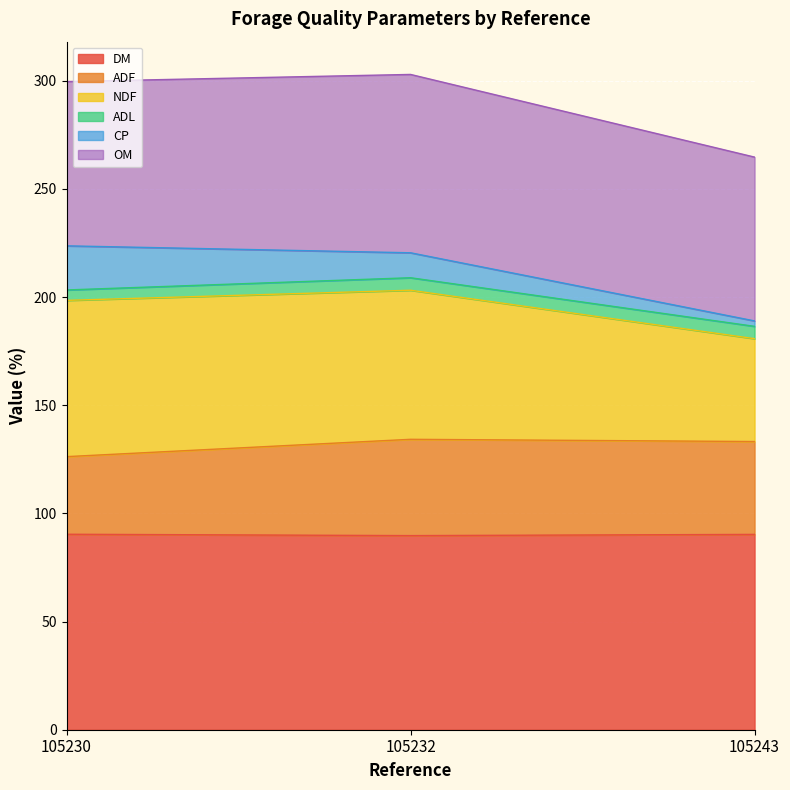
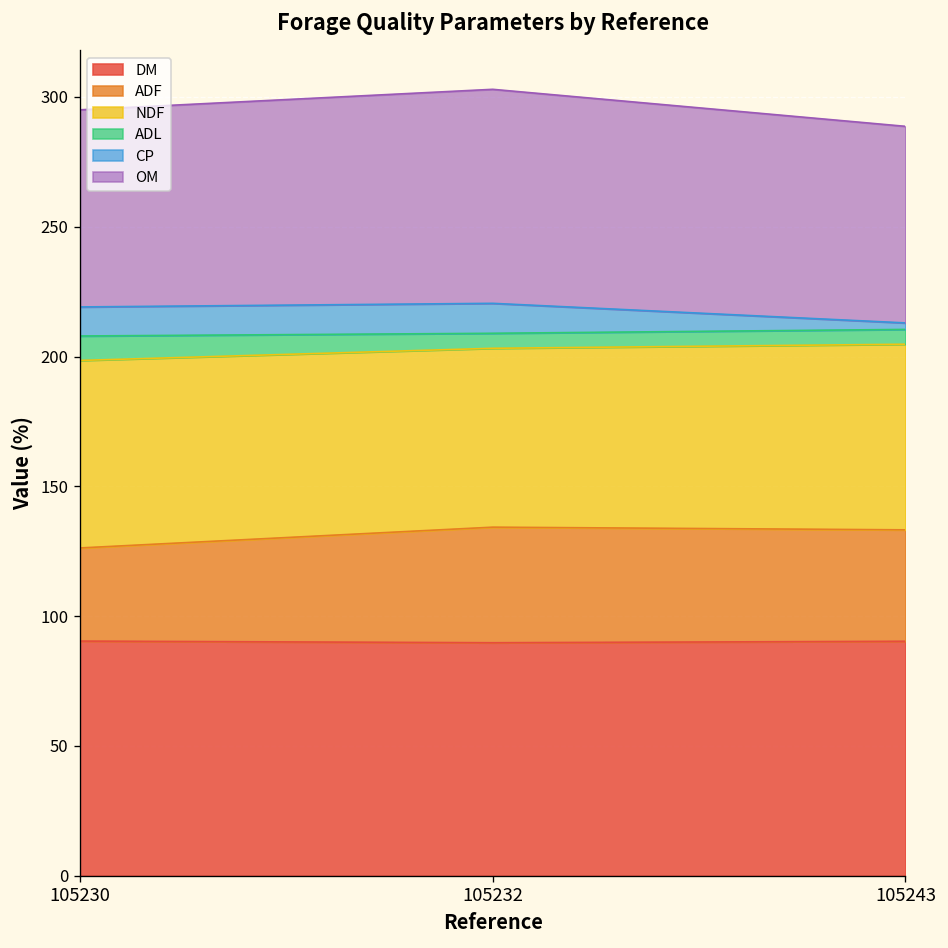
ADL, 105230: 5 -> 9
CP, 105230: 20 -> 11
NDF, 105243: 48 -> 72
